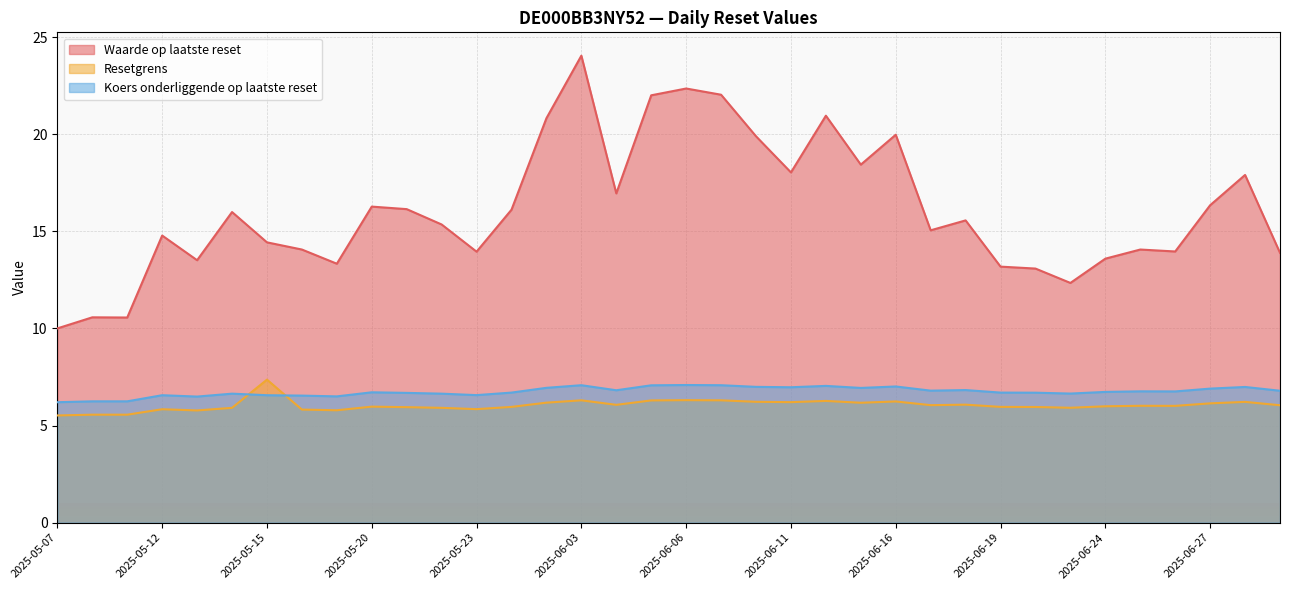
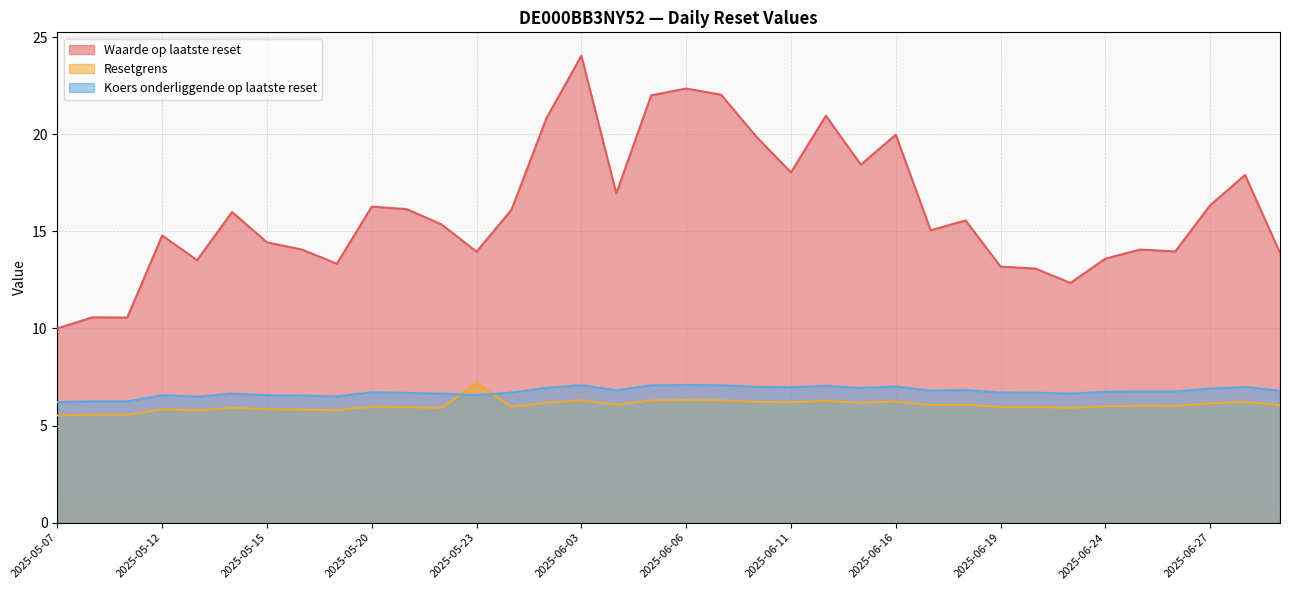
Resetgrens, 2025-05-15: 7.4 -> 5.8
Resetgrens, 2025-05-23: 5.8 -> 7.2
